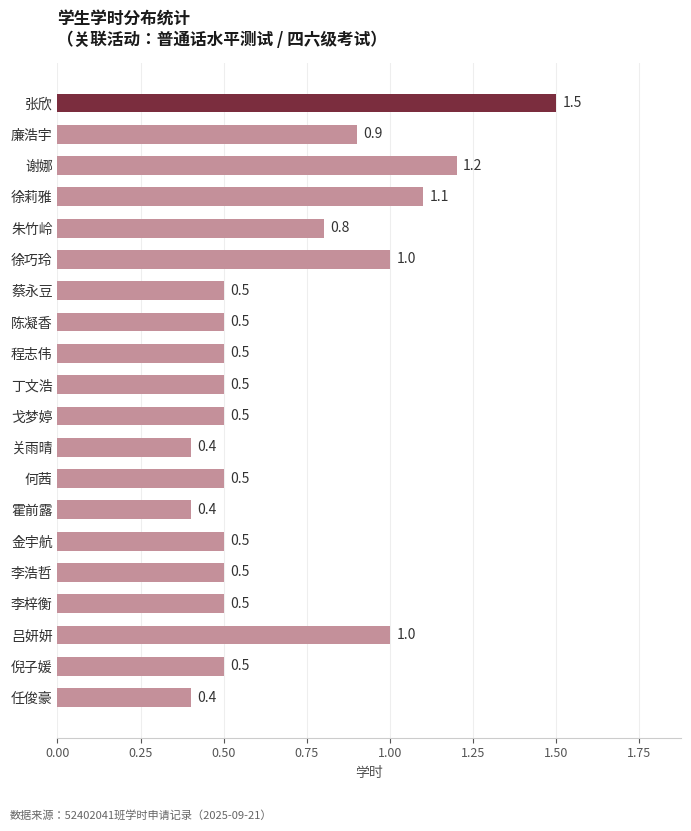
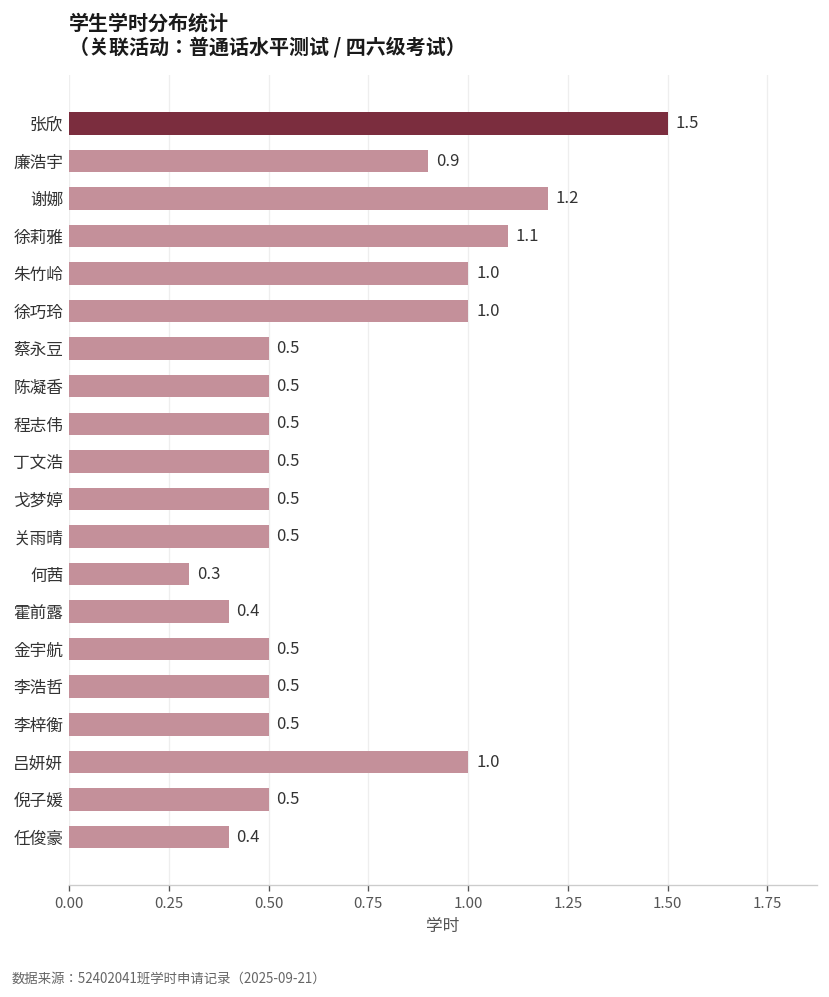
朱竹岭: 0.8 -> 1.0
关雨晴: 0.4 -> 0.5
何茜: 0.5 -> 0.3
